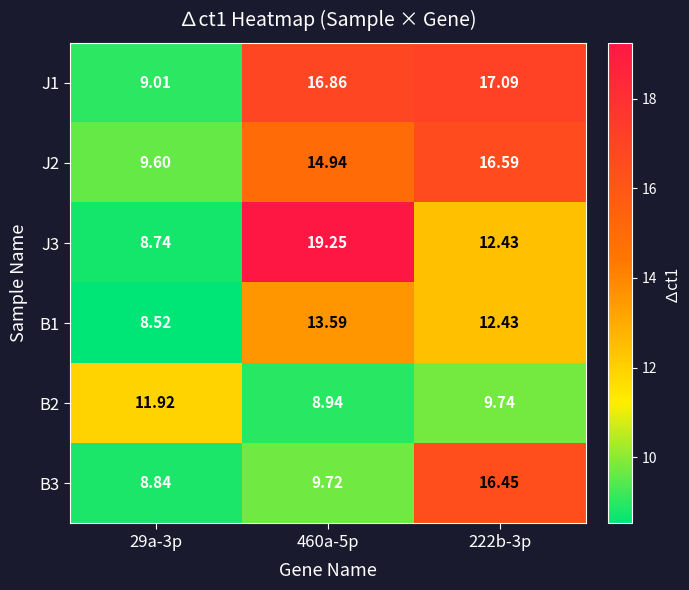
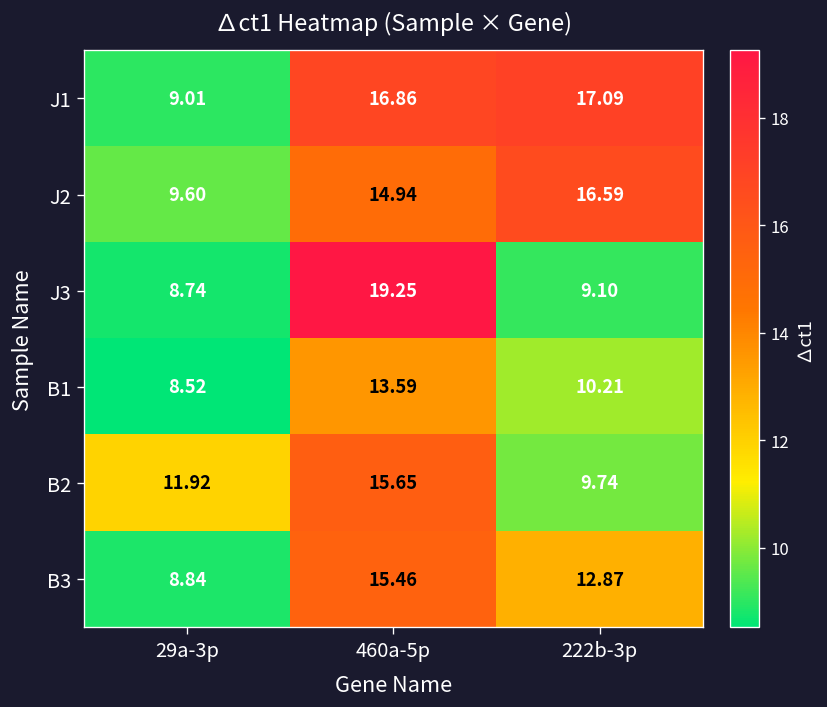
J3, 222b-3p: 12.43 -> 9.10
B1, 222b-3p: 12.43 -> 10.21
B2, 460a-5p: 8.94 -> 15.65
B3, 460a-5p: 9.72 -> 15.46
B3, 222b-3p: 16.45 -> 12.87
